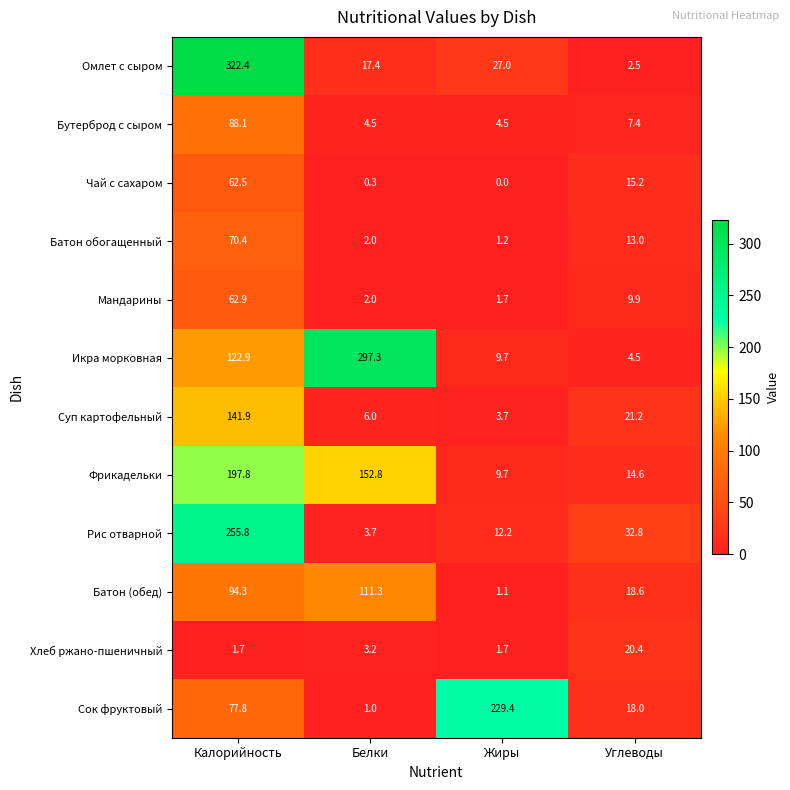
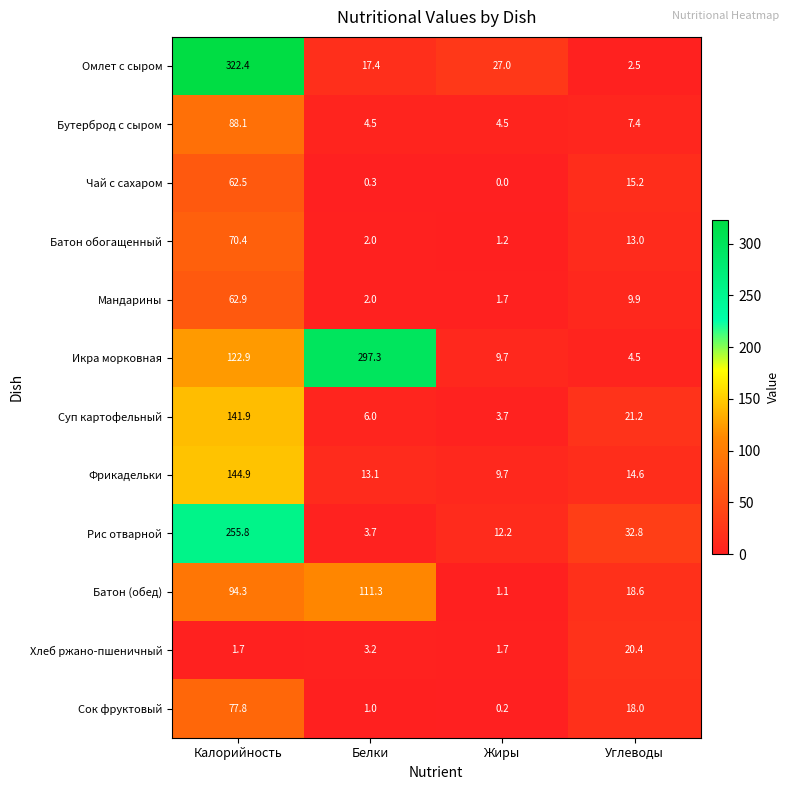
Фрикадельки, Калорийность: 197.8 -> 144.9
Фрикадельки, Белки: 152.8 -> 13.1
Сок фруктовый, Жиры: 229.4 -> 0.2
